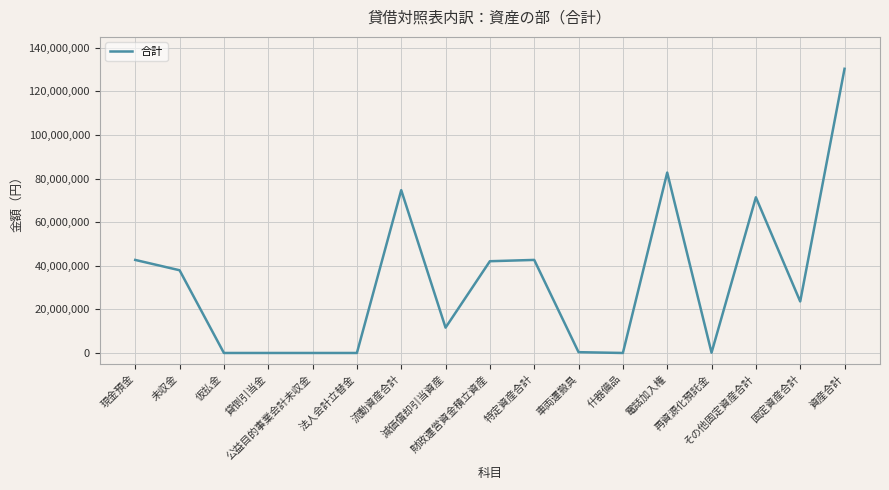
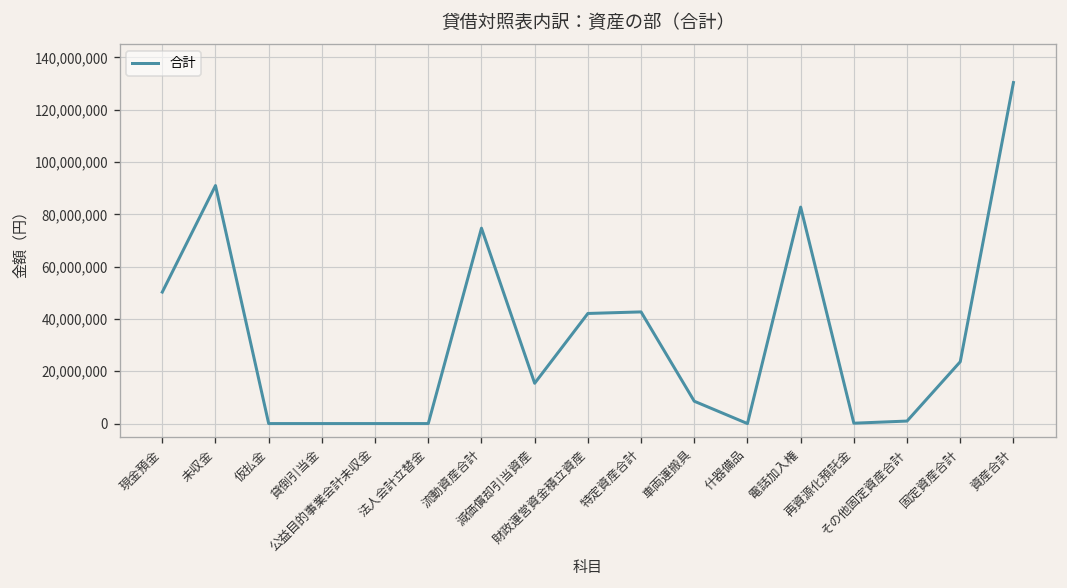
現金預金: 43,000,000 -> 50,000,000
未収金: 38,000,000 -> 91,000,000
減価償却引当資産: 12,000,000 -> 15,000,000
車両運搬具: 0 -> 9,000,000
その他固定資産合計: 71,000,000 -> 1,000,000
